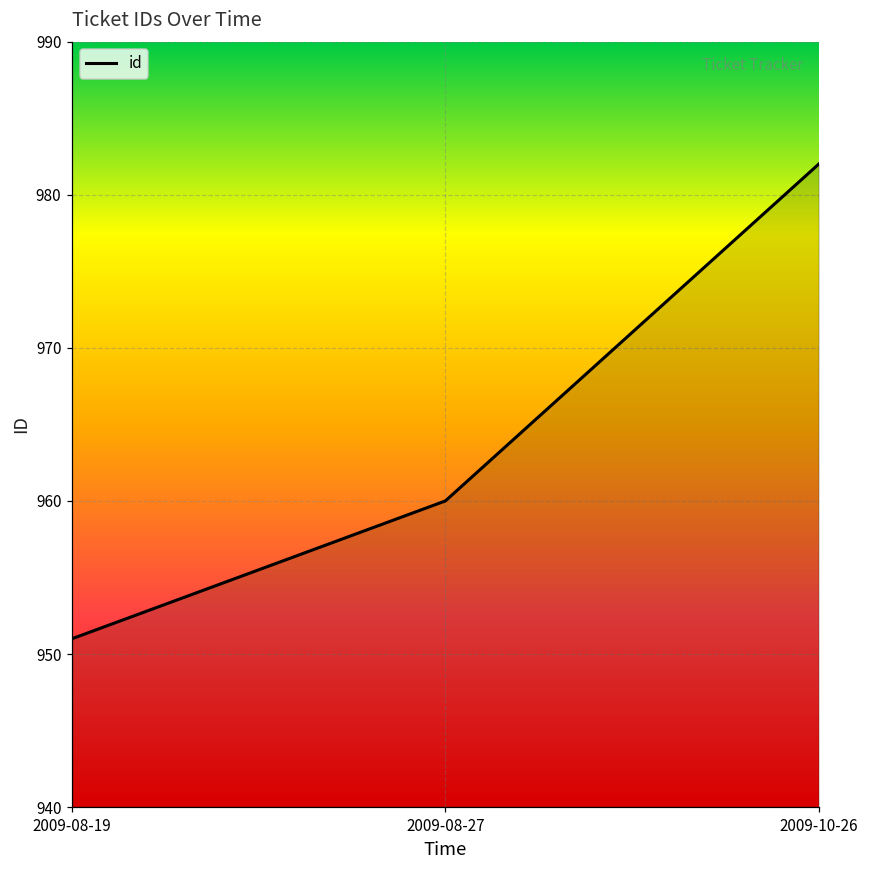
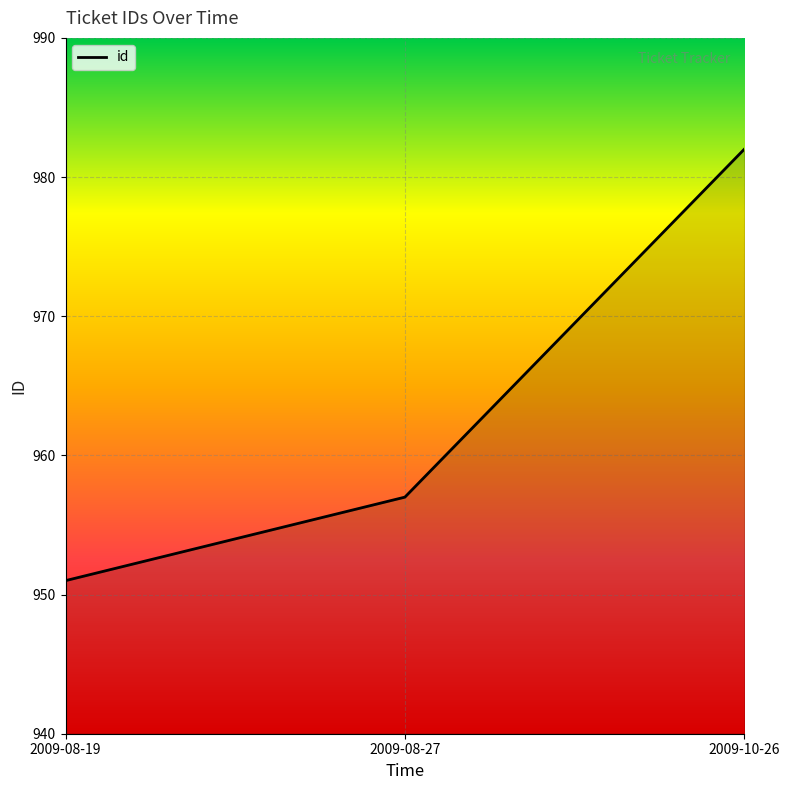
2009-08-27: 960 -> 957
